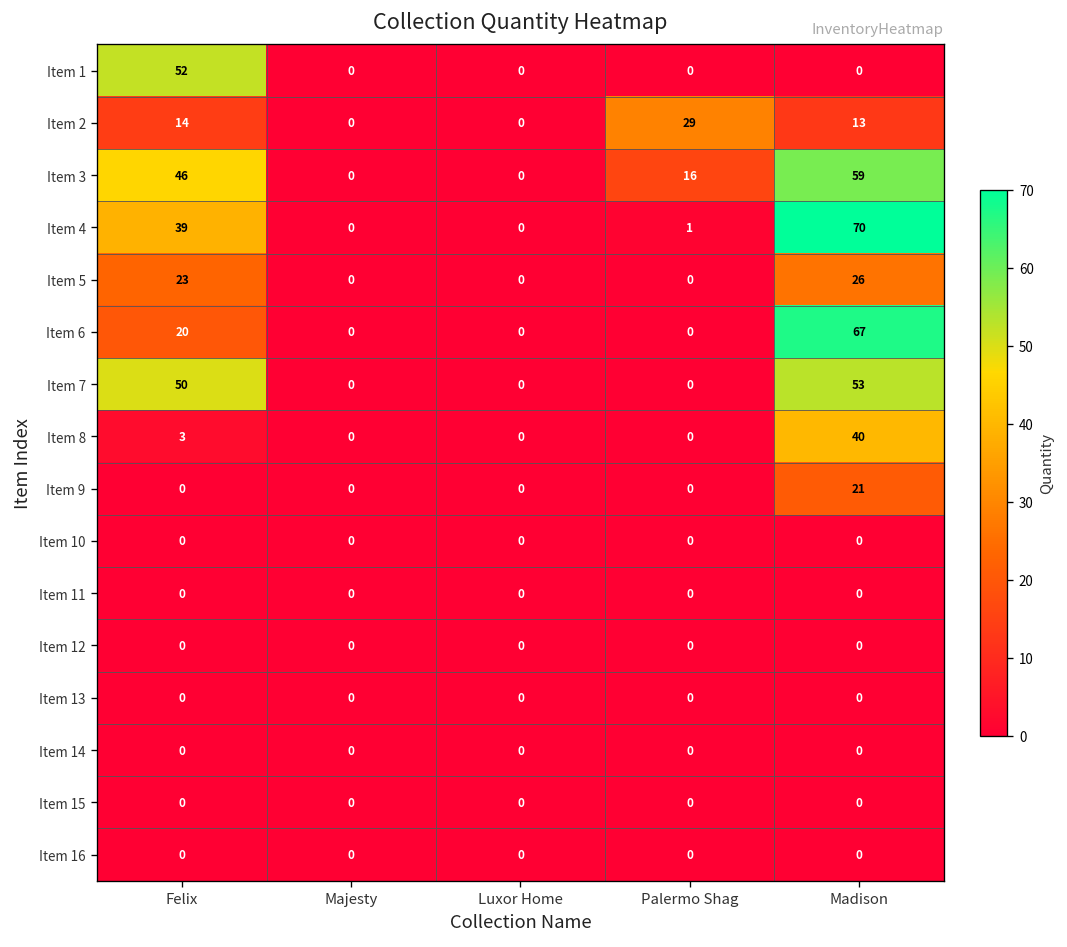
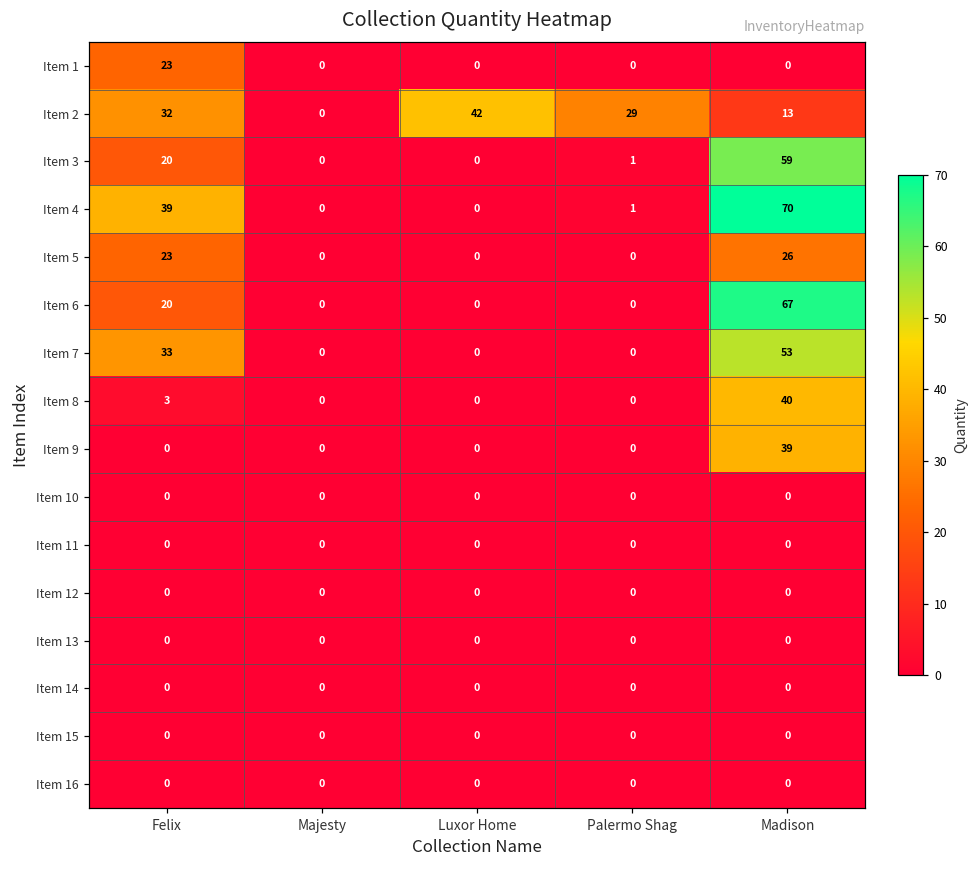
Item 1, Felix: 52 -> 23
Item 2, Felix: 14 -> 32
Item 2, Luxor Home: 0 -> 42
Item 3, Felix: 46 -> 20
Item 3, Palermo Shag: 16 -> 1
Item 7, Felix: 50 -> 33
Item 9, Madison: 21 -> 39
